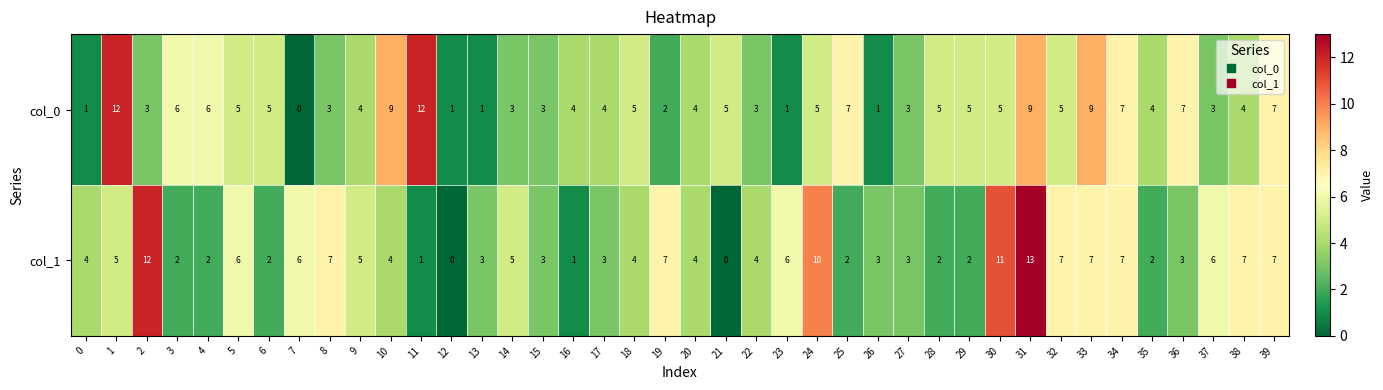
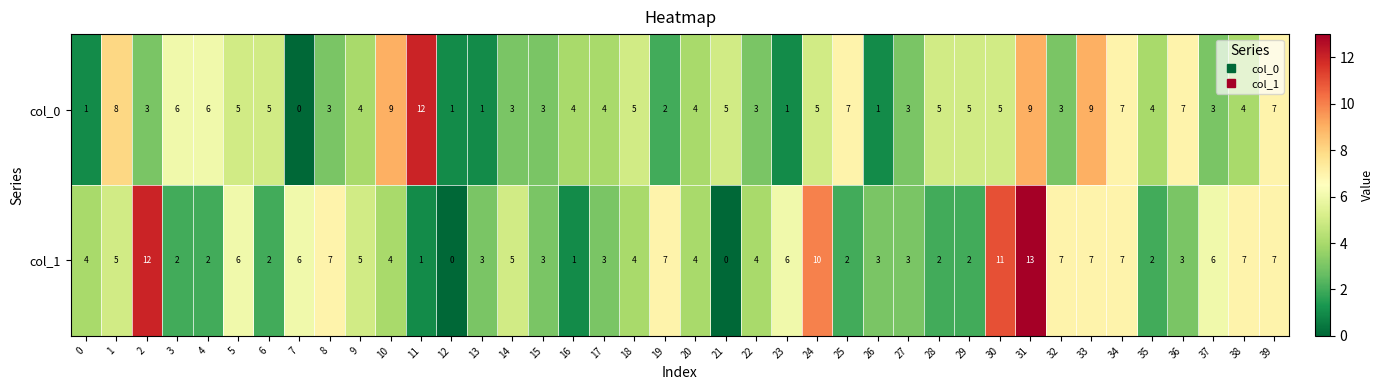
col_0, 1: 12 -> 8
col_0, 32: 5 -> 3
